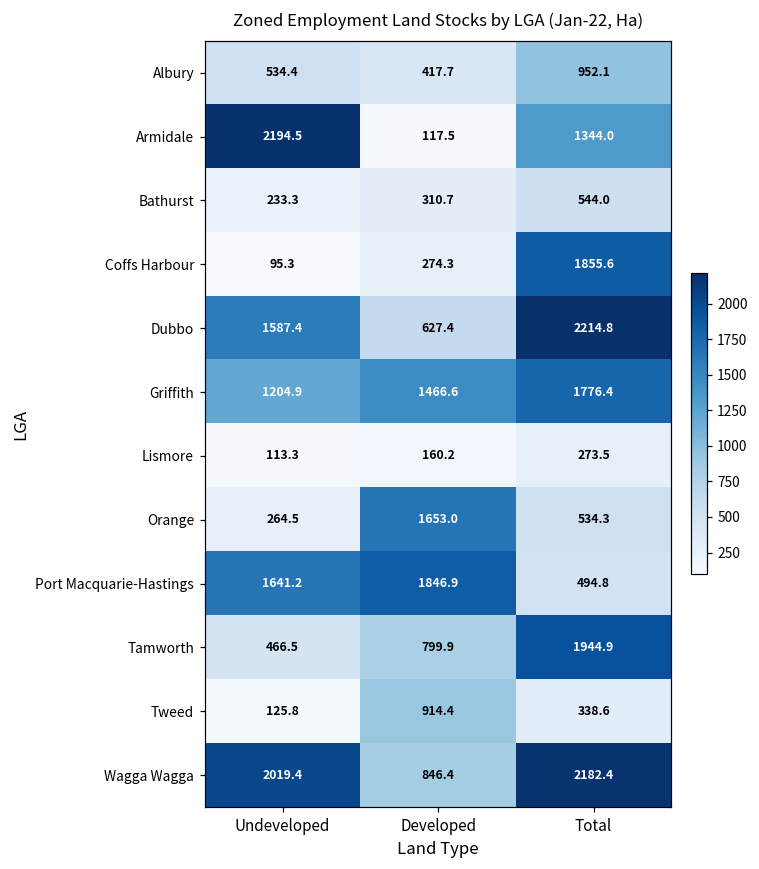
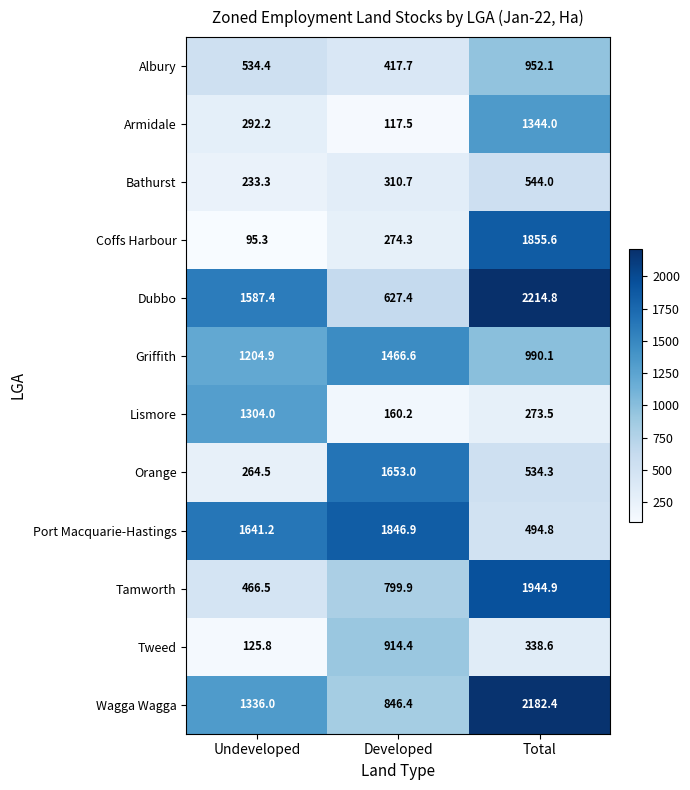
Armidale, Undeveloped: 2194.5 -> 292.2
Griffith, Total: 1776.4 -> 990.1
Lismore, Undeveloped: 113.3 -> 1304.0
Wagga Wagga, Undeveloped: 2019.4 -> 1336.0
